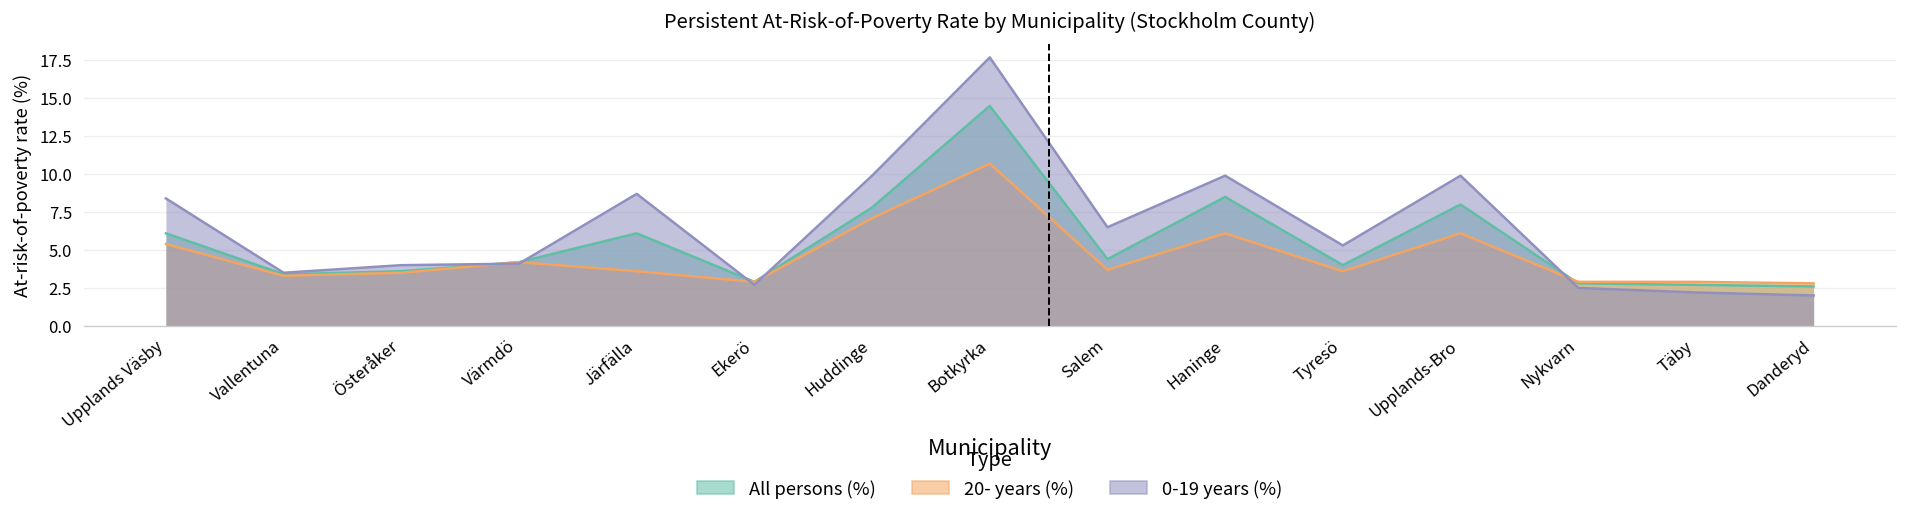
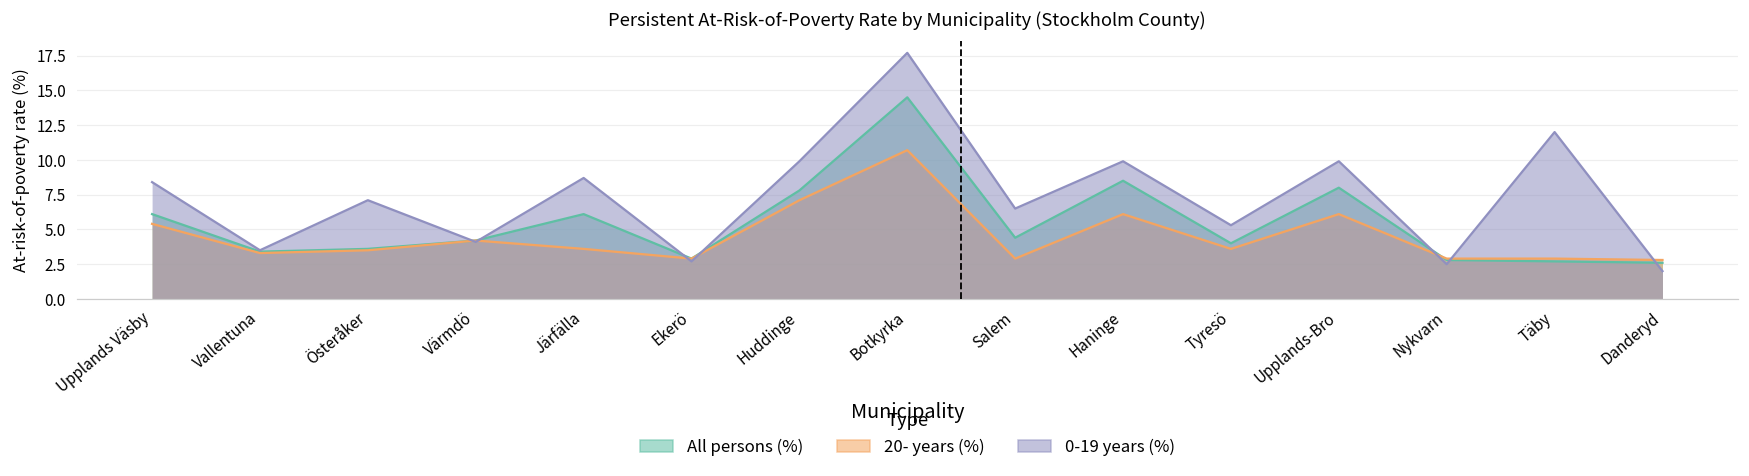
0-19 years (%), Österåker: 4.0 -> 7.1
20- years (%), Salem: 3.7 -> 2.9
0-19 years (%), Täby: 2.2 -> 12.0
